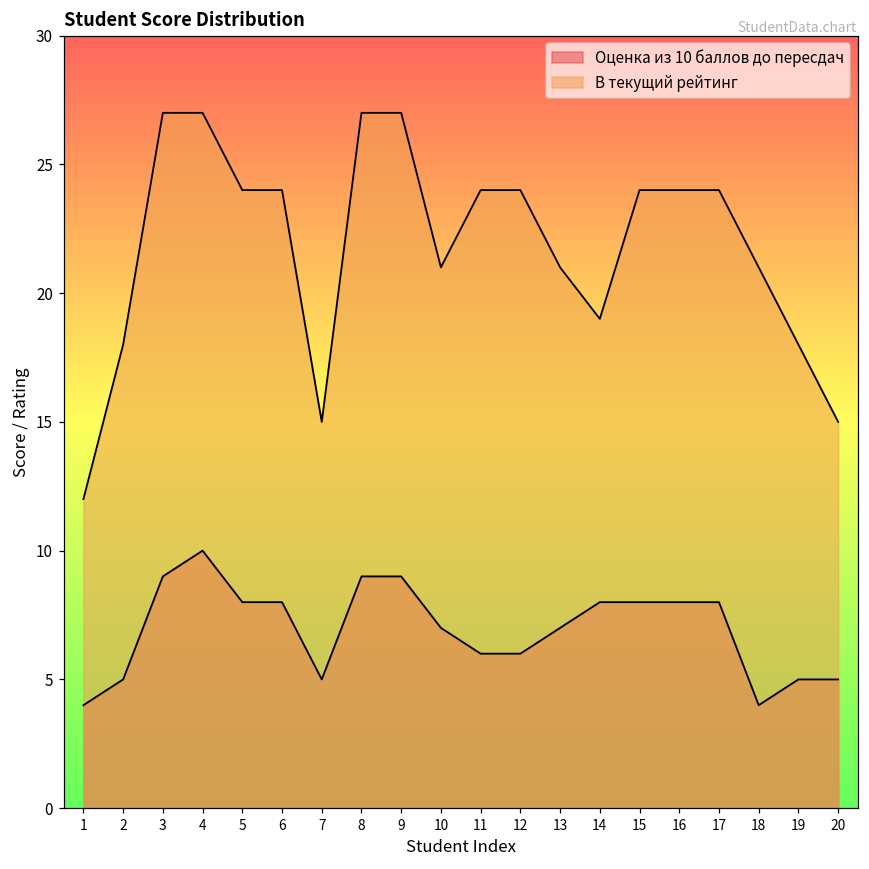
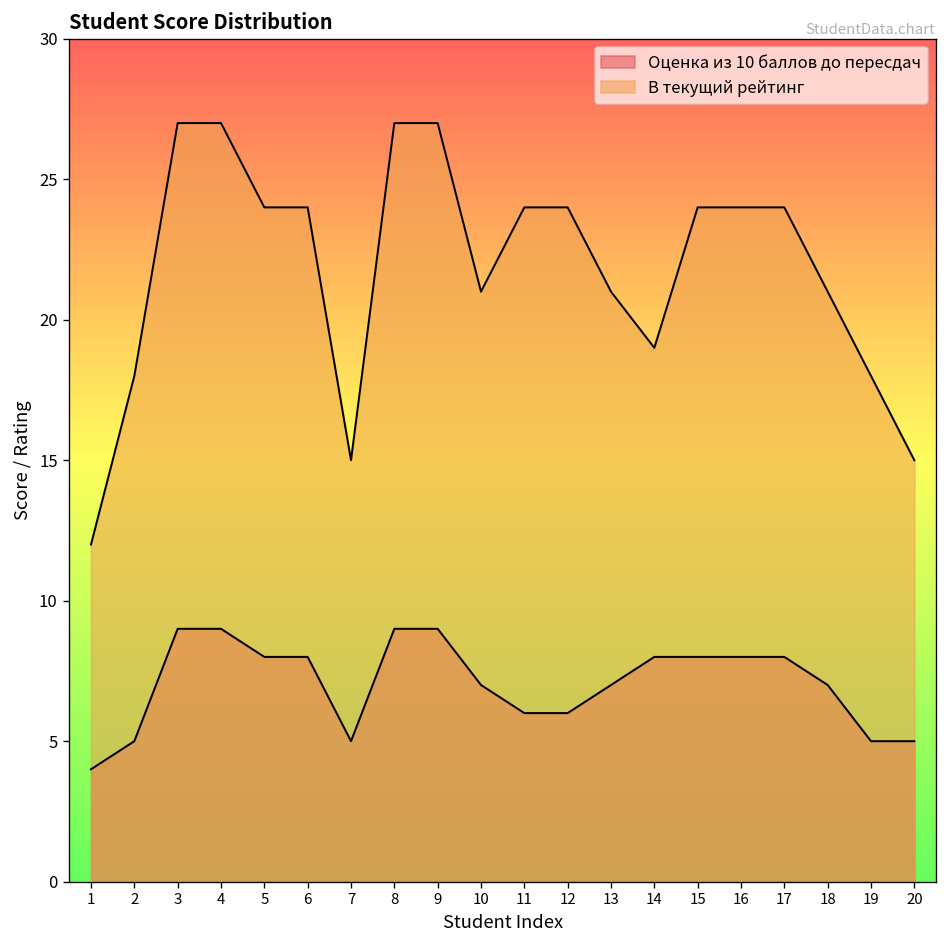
Оценка из 10 баллов до пересдач, 4: 10 -> 9
Оценка из 10 баллов до пересдач, 18: 4 -> 7
